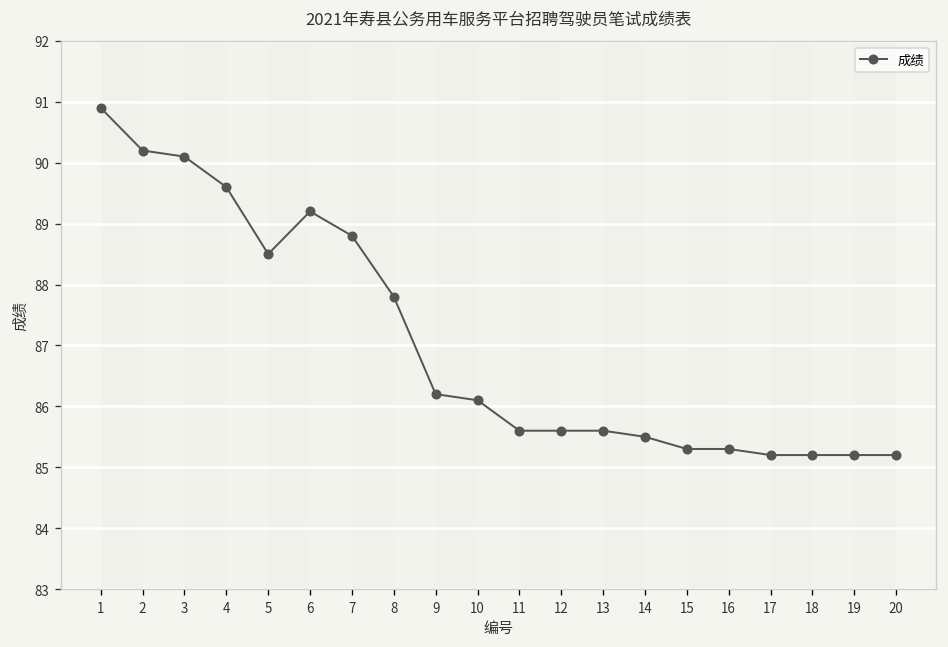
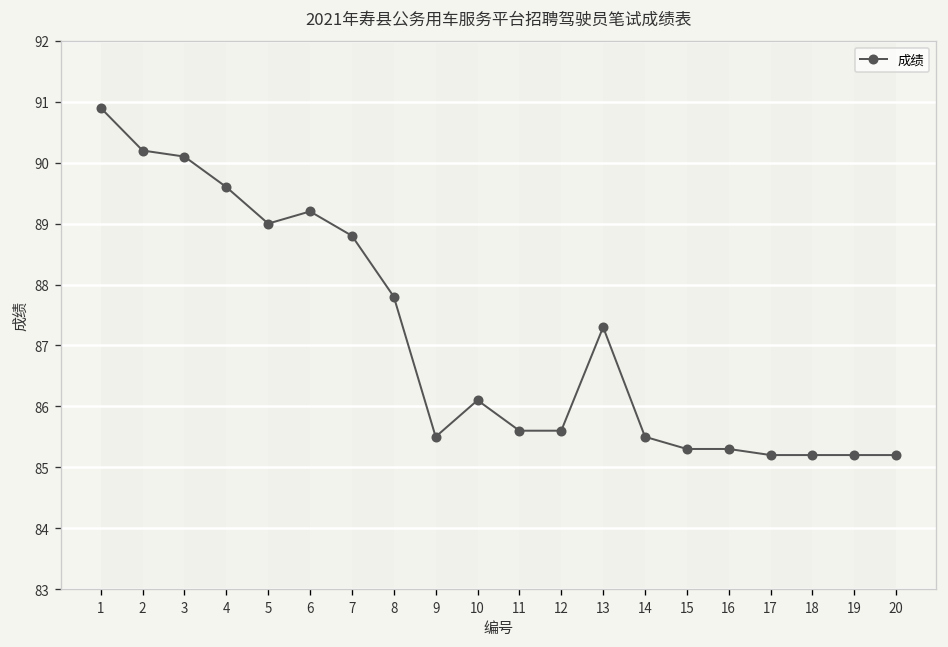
5: 88.5 -> 89.0
9: 86.2 -> 85.5
13: 85.6 -> 87.3
